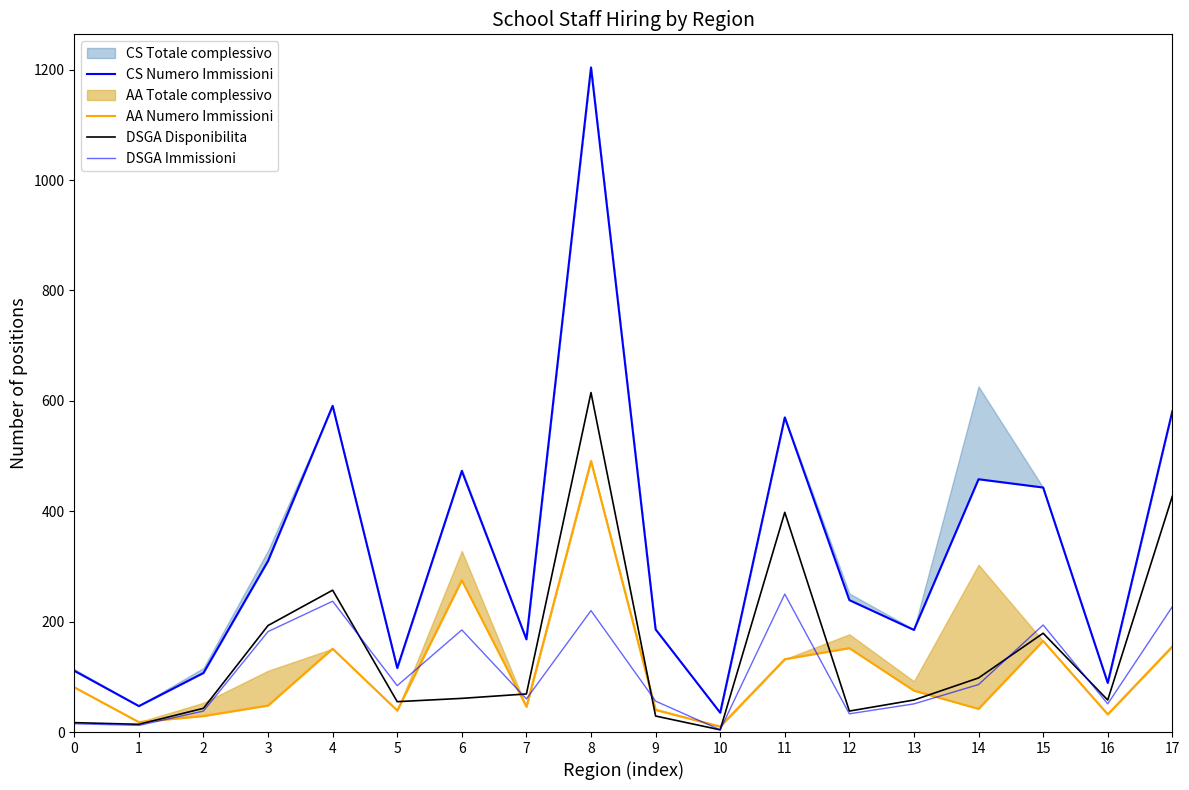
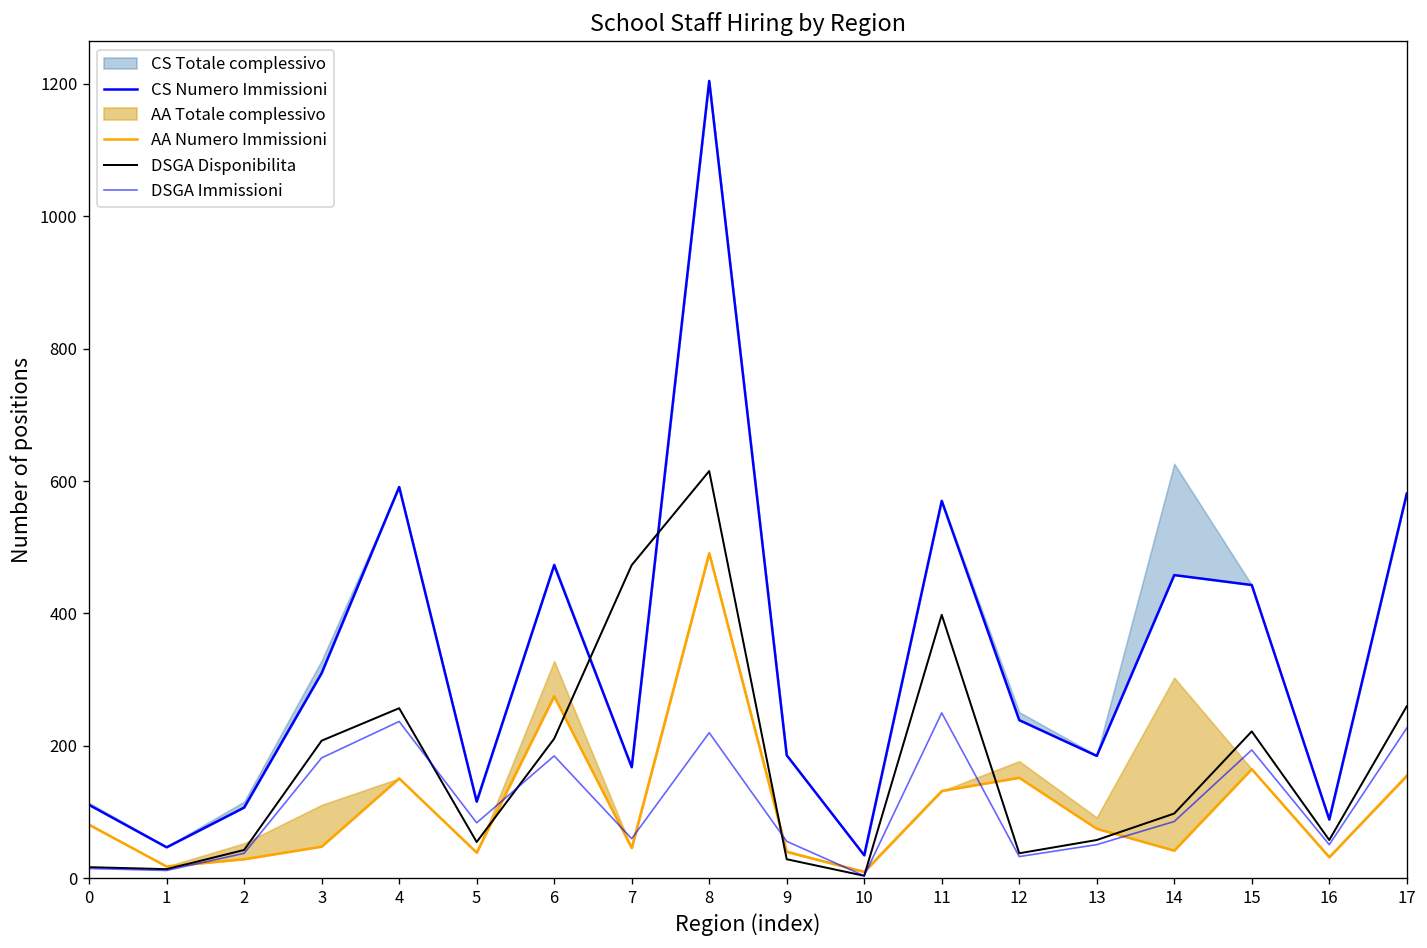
DSGA Disponibilita, 3: 190 -> 210
DSGA Disponibilita, 6: 60 -> 210
DSGA Disponibilita, 7: 70 -> 470
DSGA Disponibilita, 15: 180 -> 220
DSGA Disponibilita, 17: 430 -> 260
